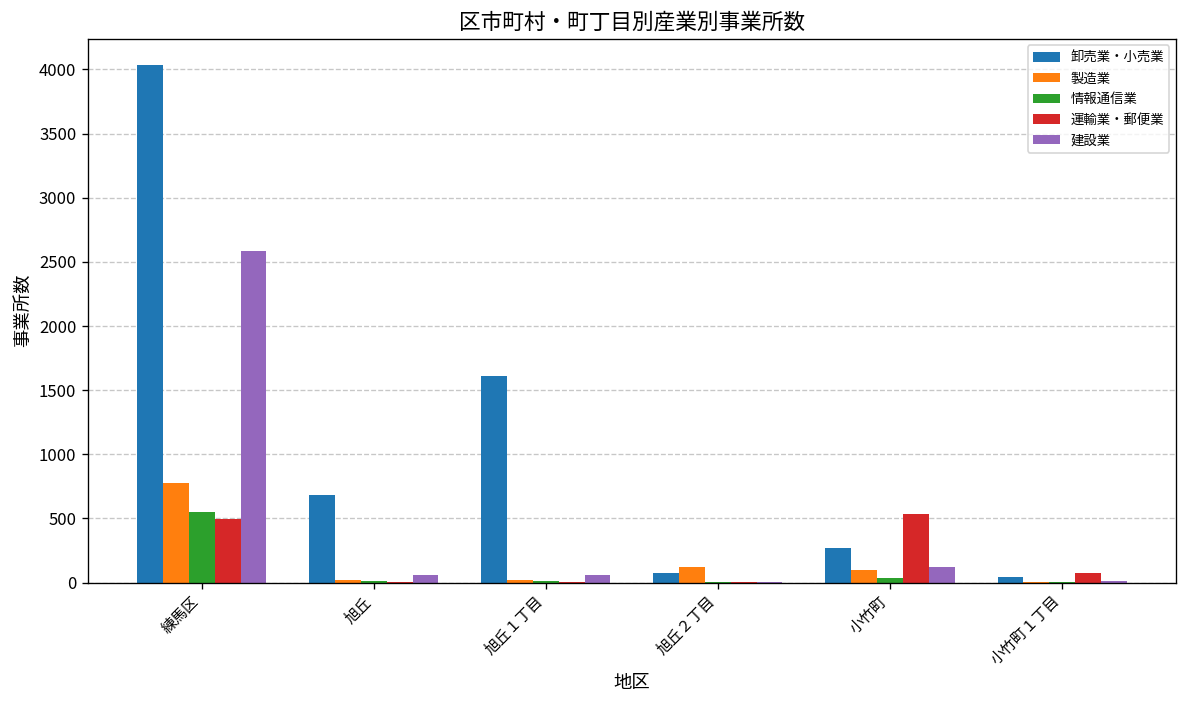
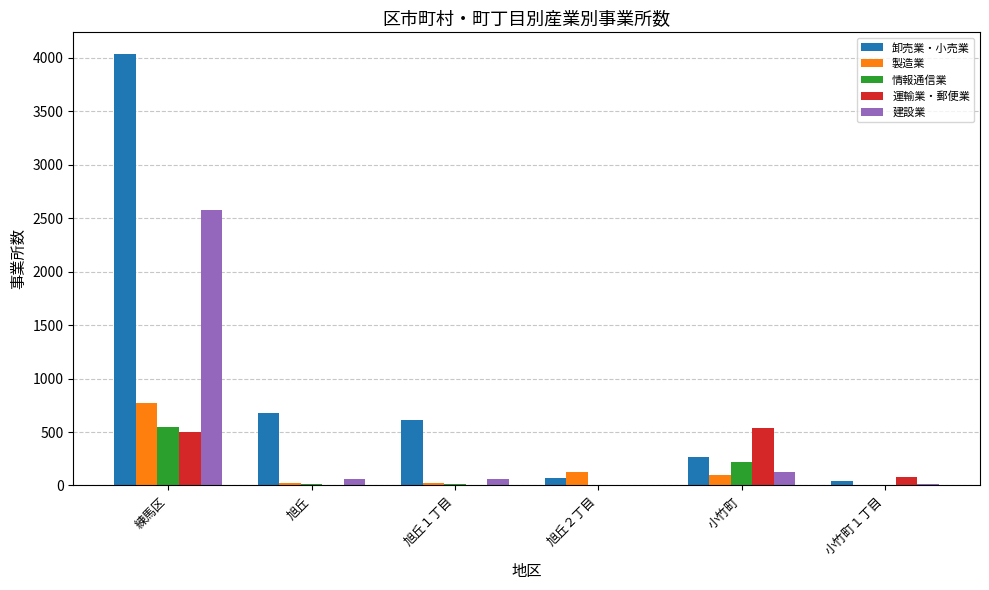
卸売業・小売業, 旭丘１丁目: 1610 -> 610
情報通信業, 小竹町: 30 -> 220
